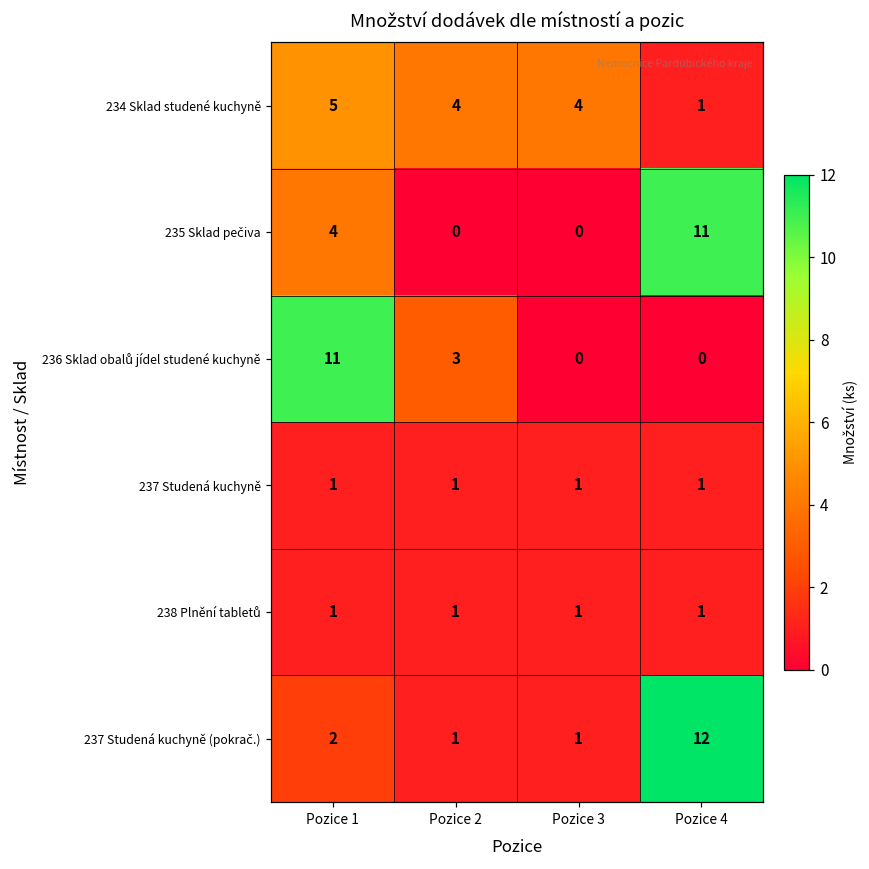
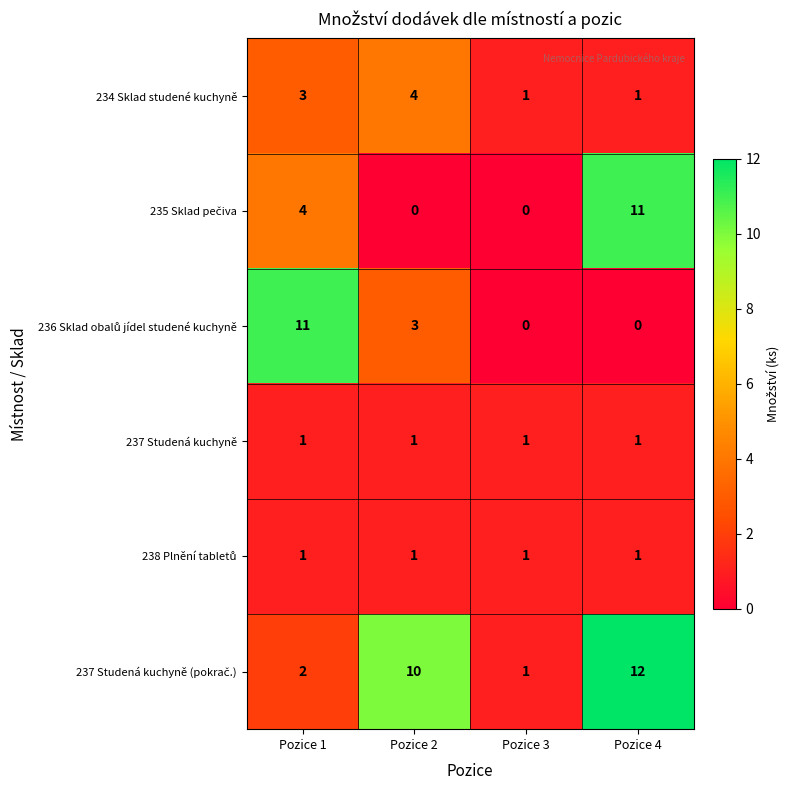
234 Sklad studené kuchyně, Pozice 1: 5 -> 3
234 Sklad studené kuchyně, Pozice 3: 4 -> 1
237 Studená kuchyně (pokrač.), Pozice 2: 1 -> 10
